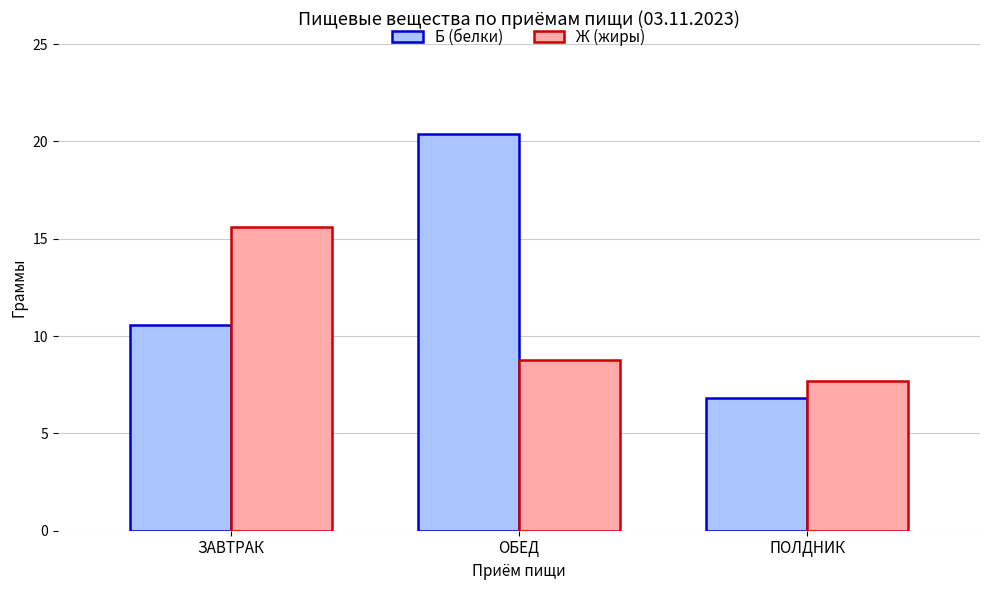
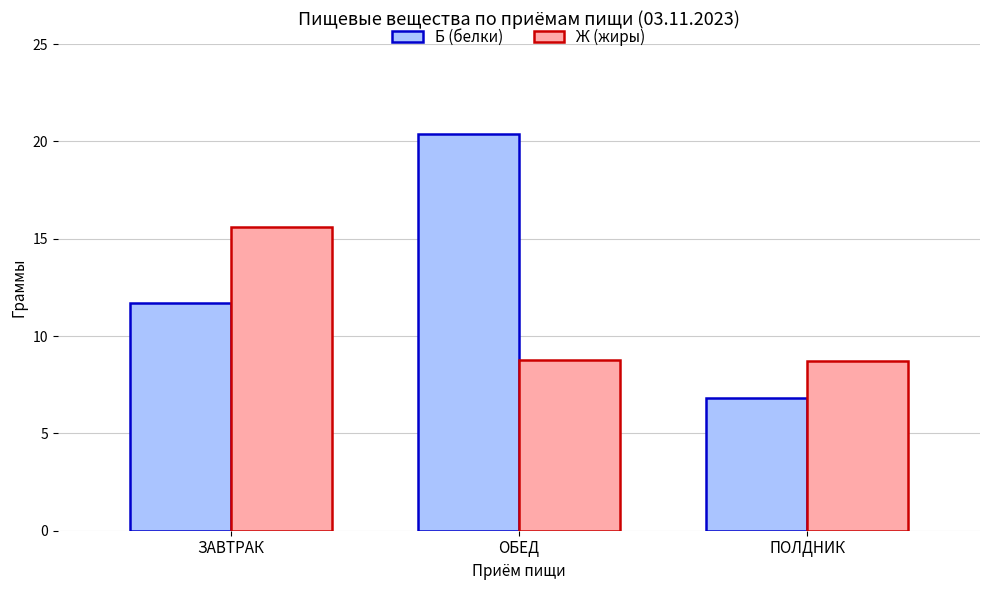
Б (белки), ЗАВТРАК: 10.5 -> 11.7
Ж (жиры), ПОЛДНИК: 7.7 -> 8.7
